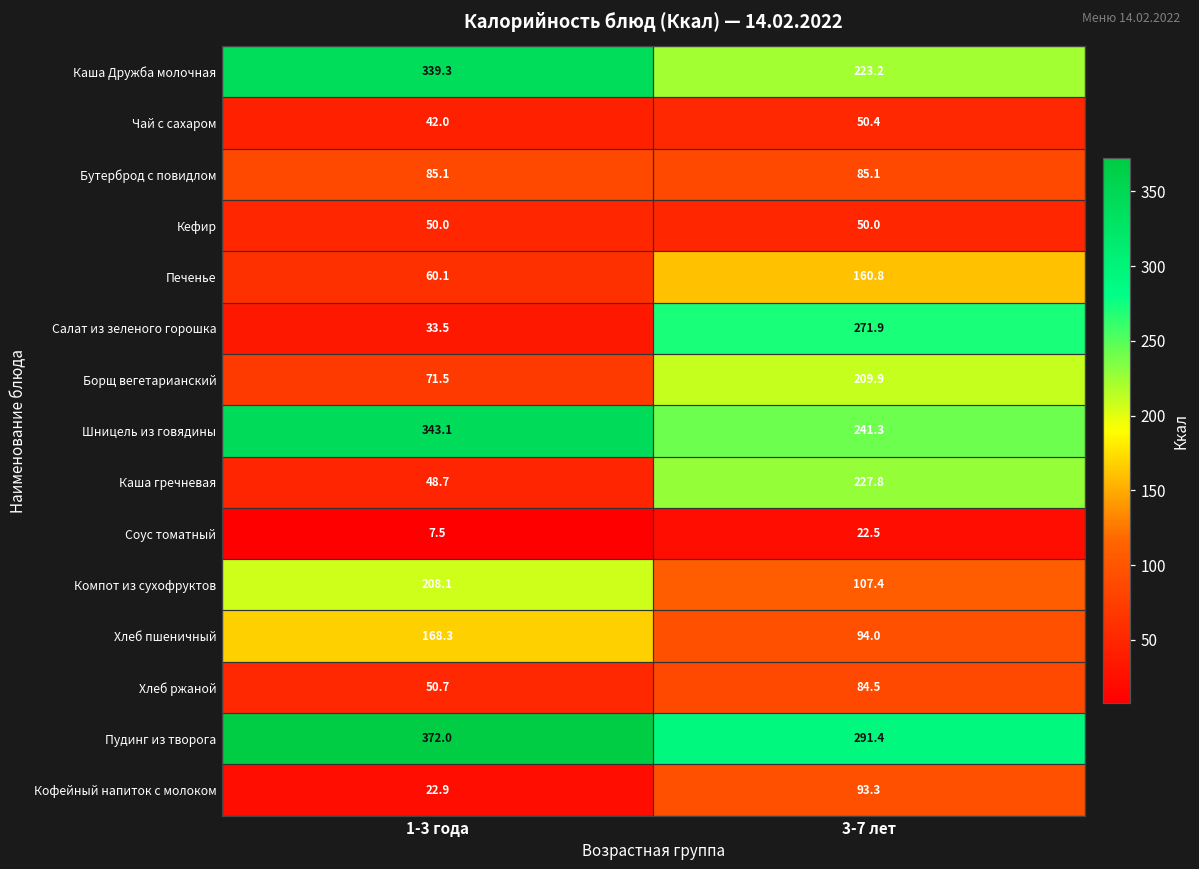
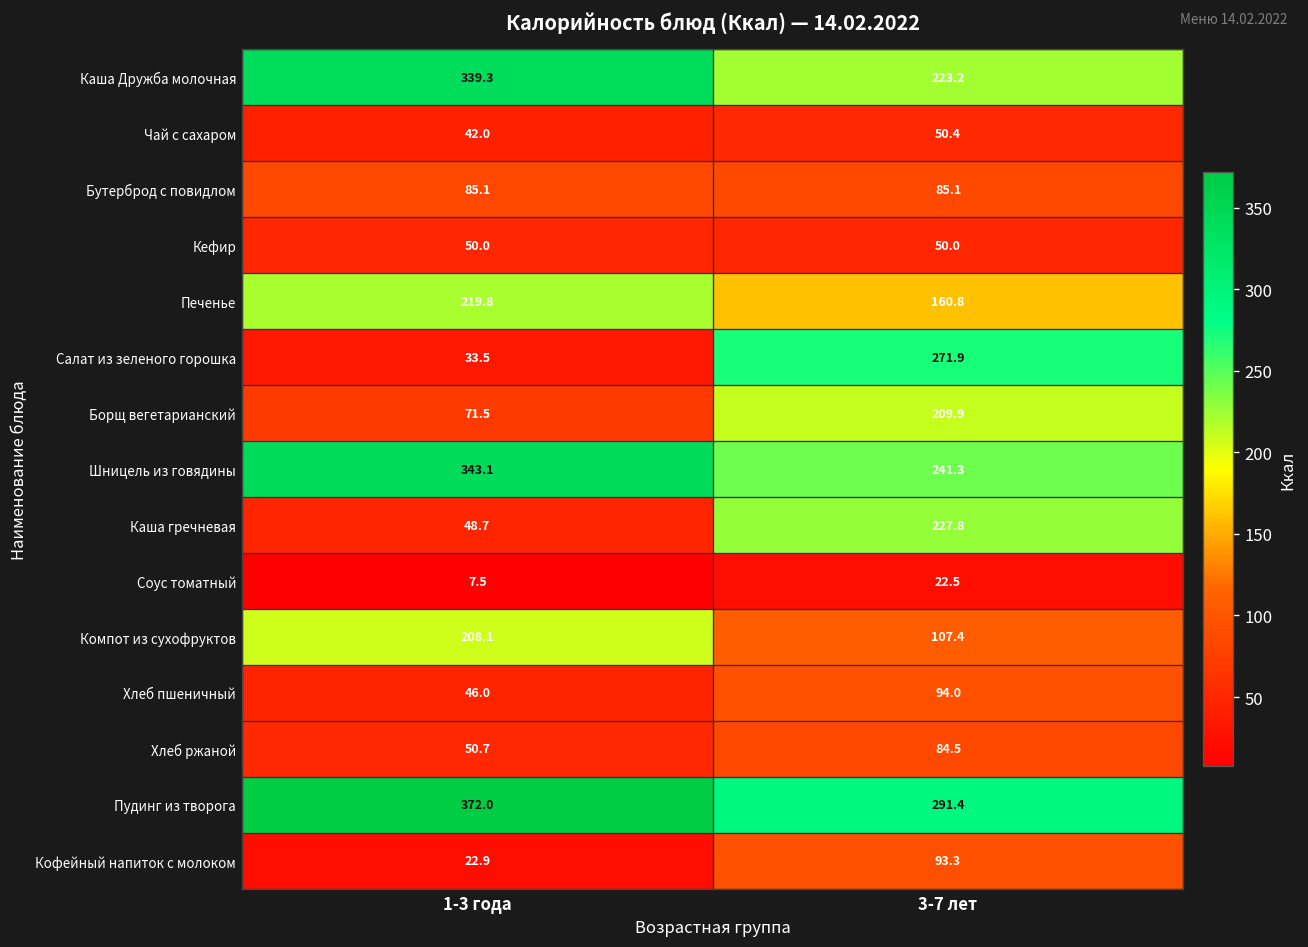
Печенье, 1-3 года: 60.1 -> 219.8
Хлеб пшеничный, 1-3 года: 168.3 -> 46.0
